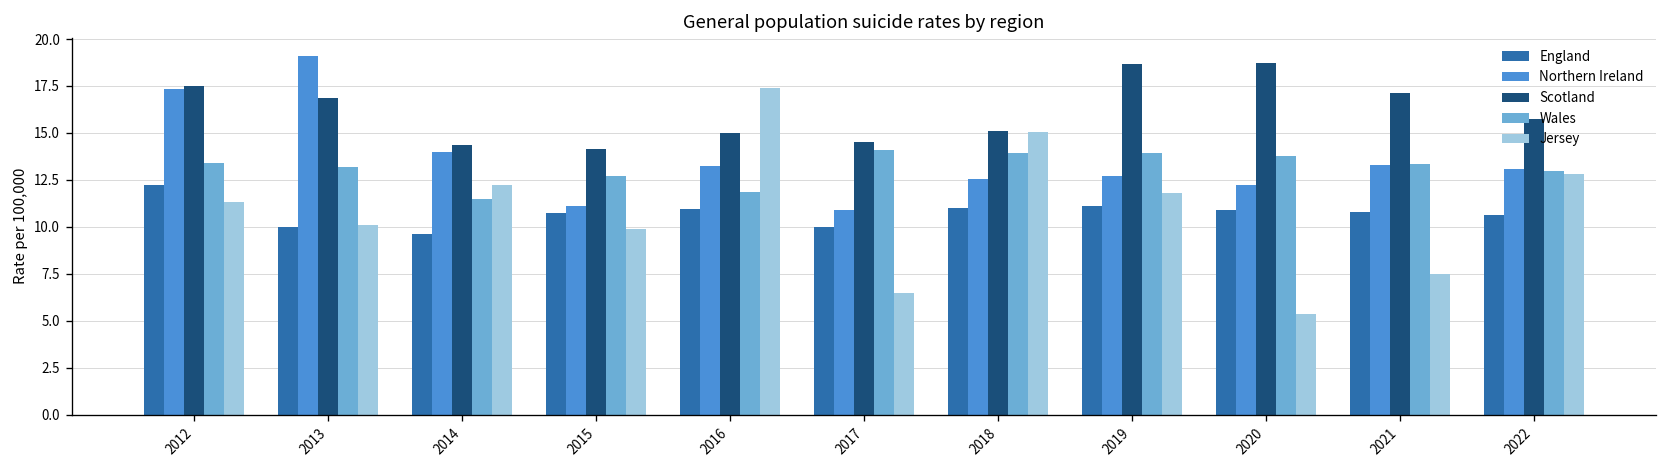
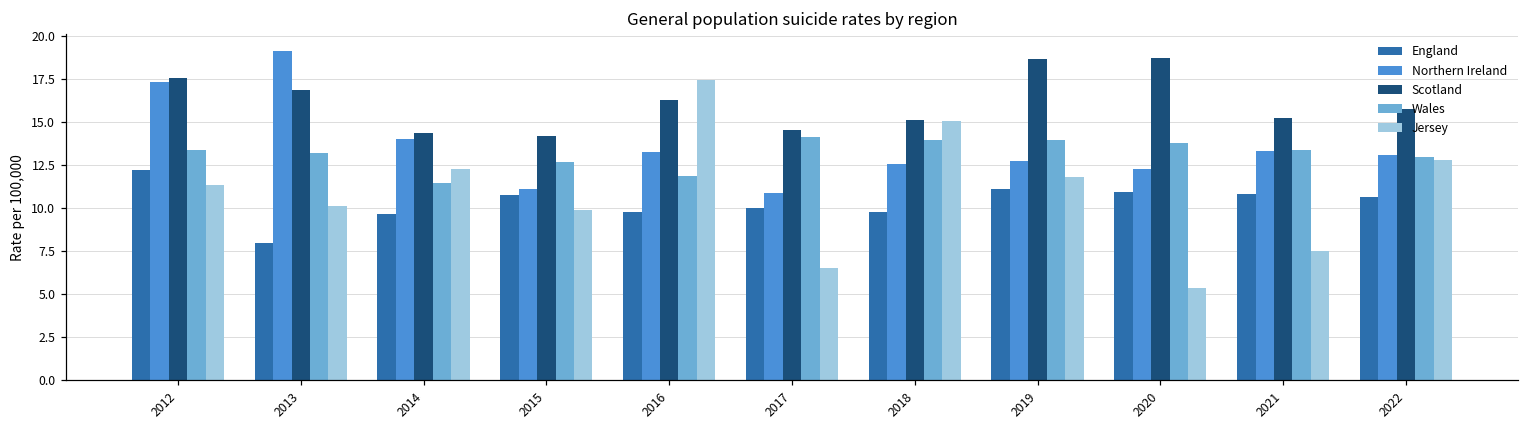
England, 2013: 10.0 -> 8.0
England, 2016: 10.9 -> 9.7
Scotland, 2016: 15.0 -> 16.3
England, 2018: 11.0 -> 9.8
Scotland, 2021: 17.2 -> 15.2
